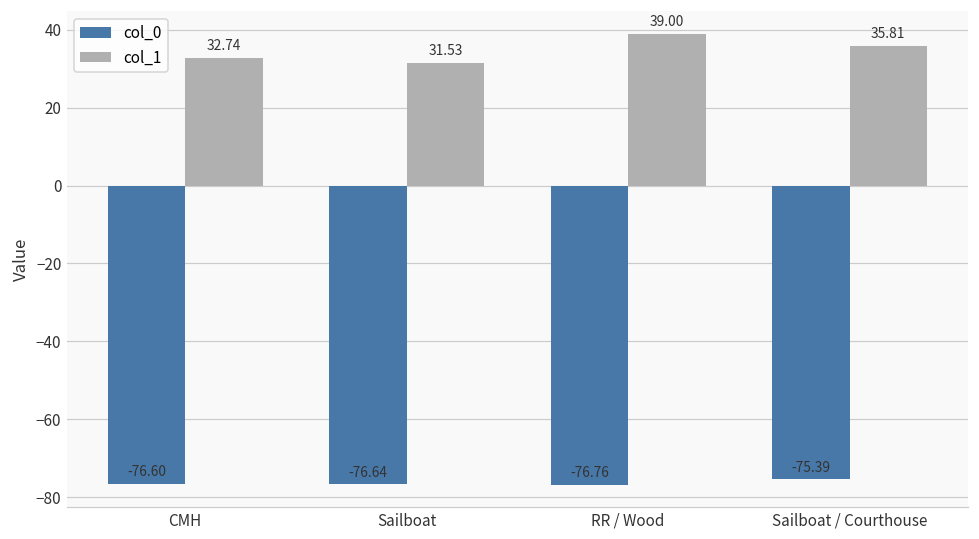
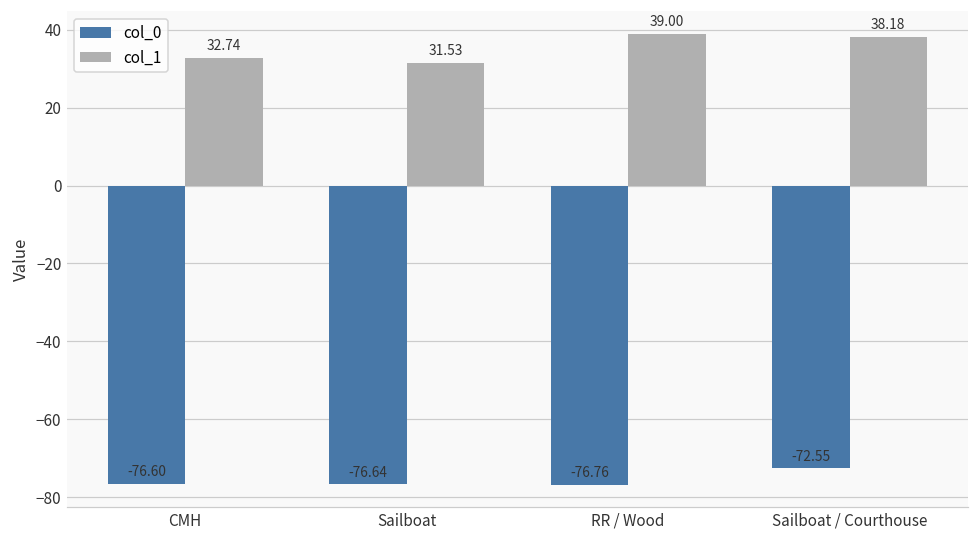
col_0, Sailboat / Courthouse: -75.39 -> -72.55
col_1, Sailboat / Courthouse: 35.81 -> 38.18
